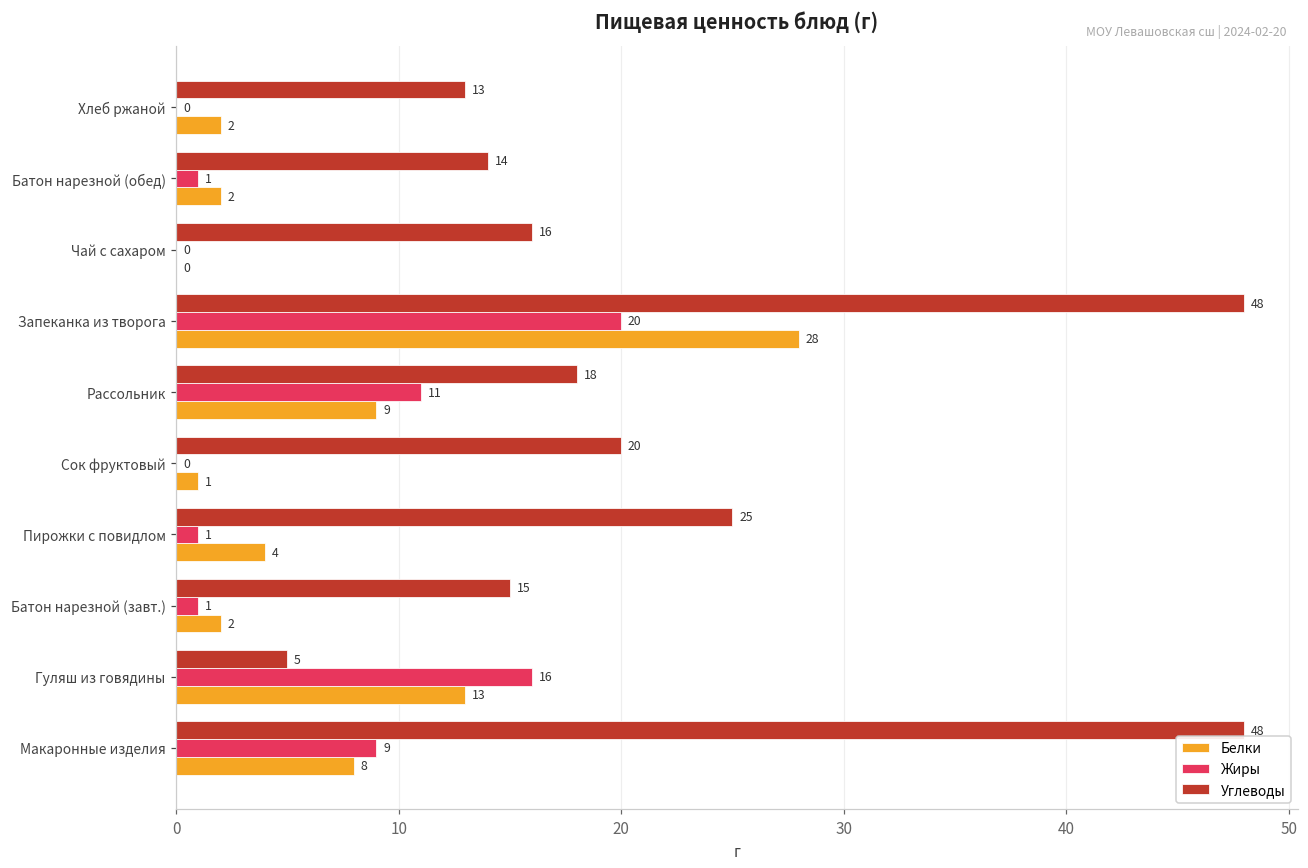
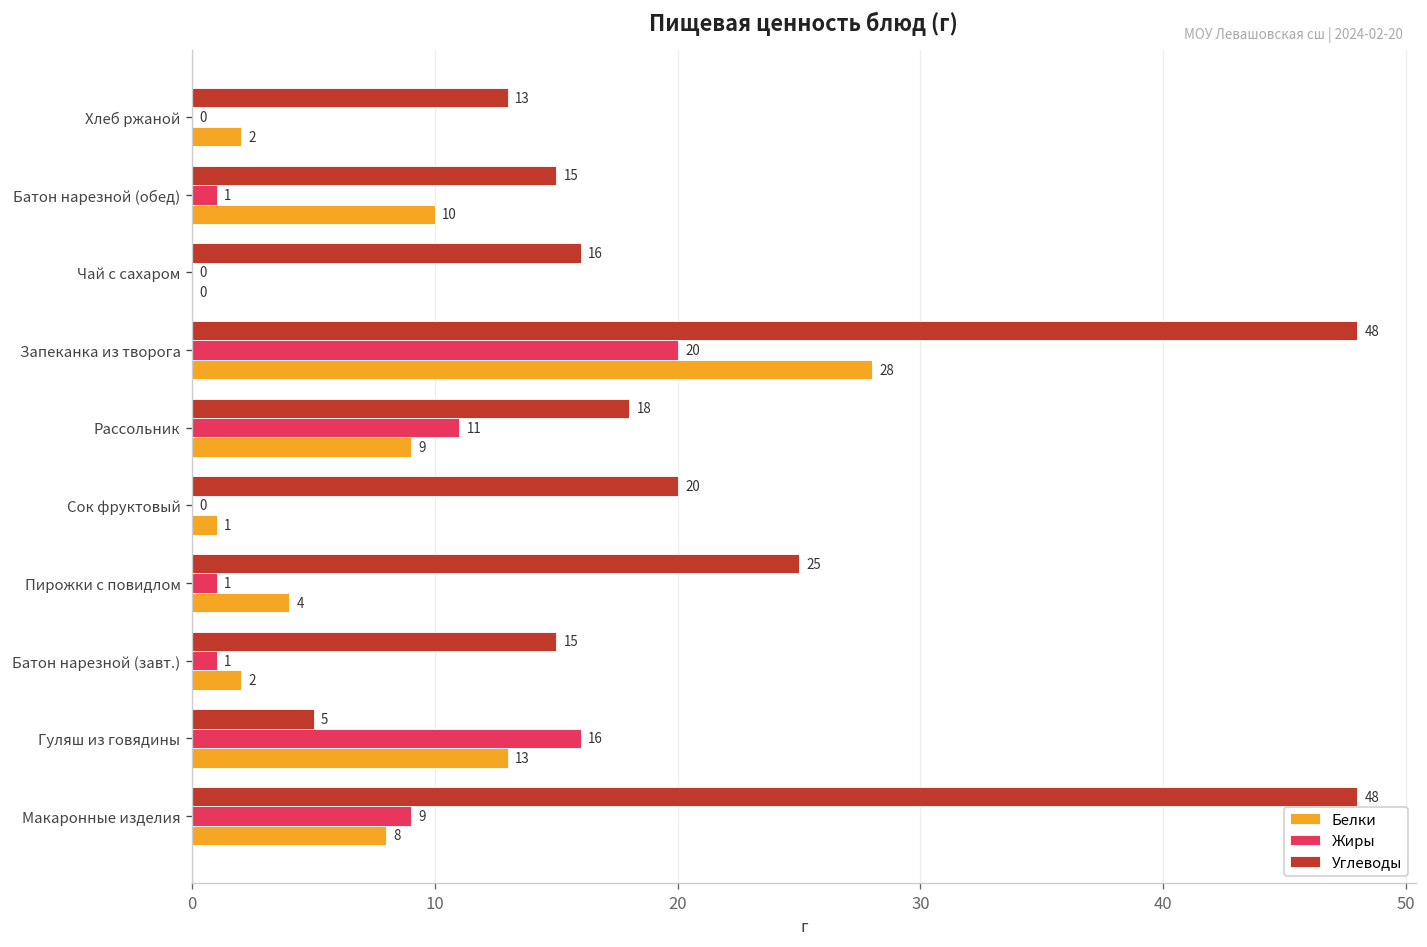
Углеводы, Батон нарезной (обед): 14 -> 15
Белки, Батон нарезной (обед): 2 -> 10
